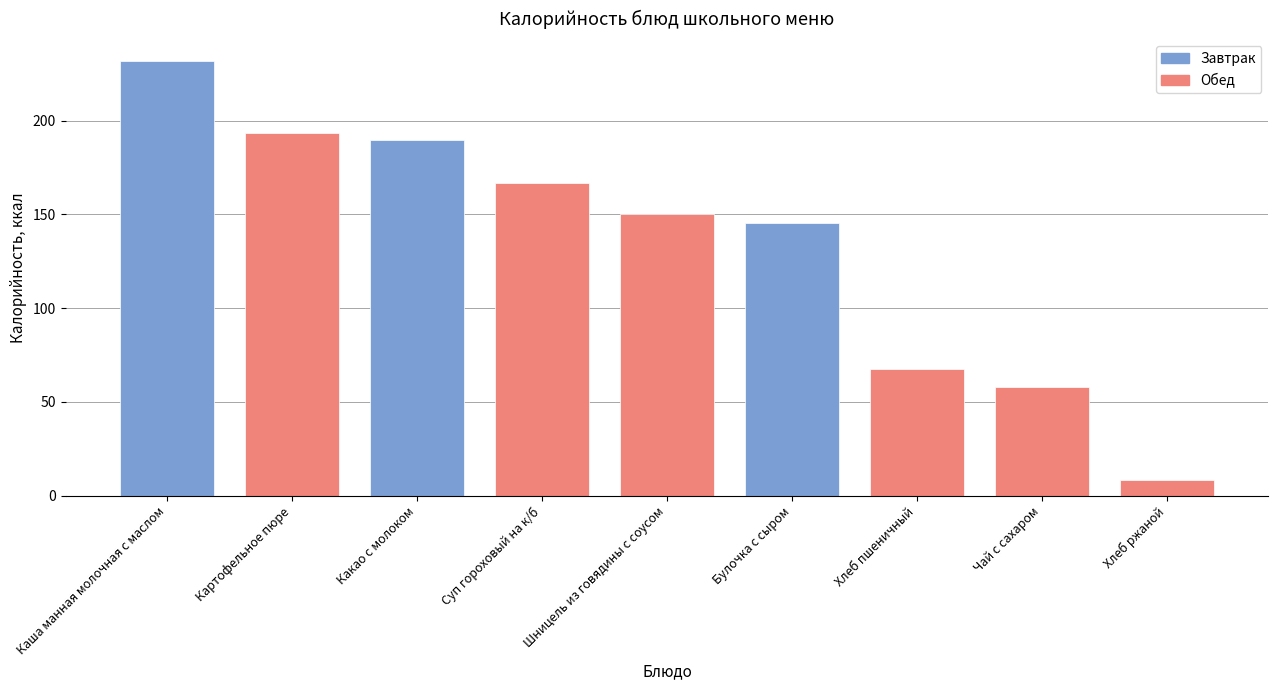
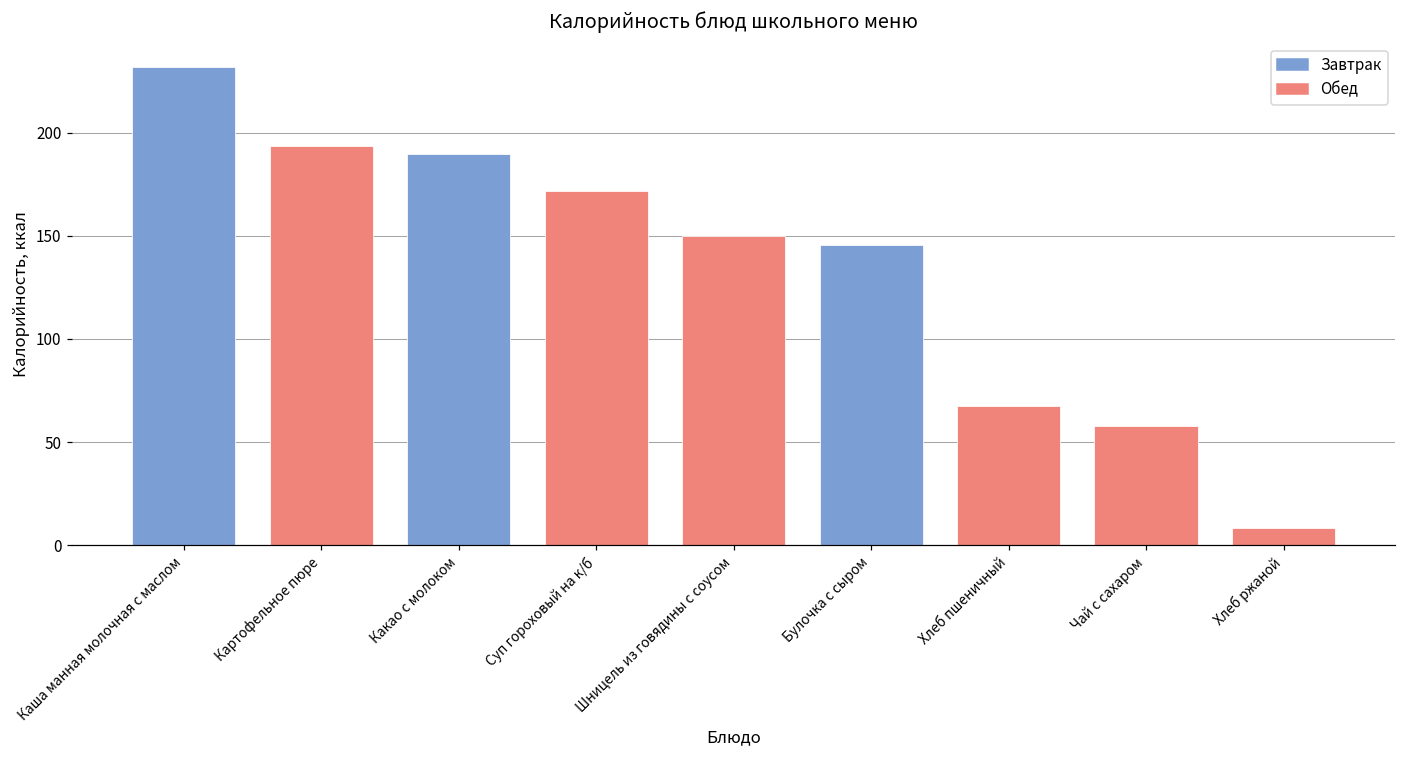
Суп гороховый на к/б: 167 -> 172
